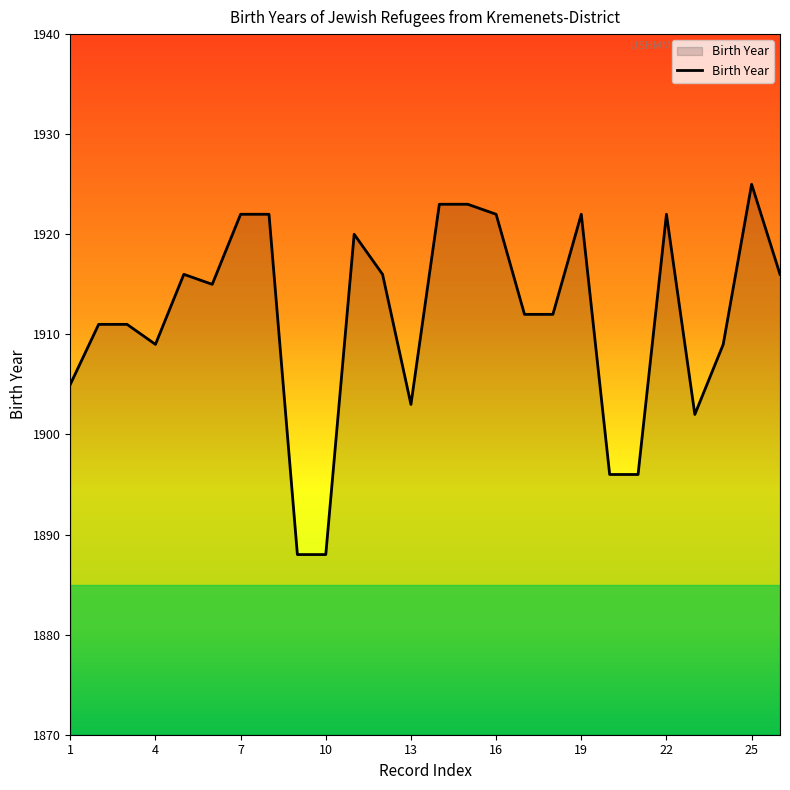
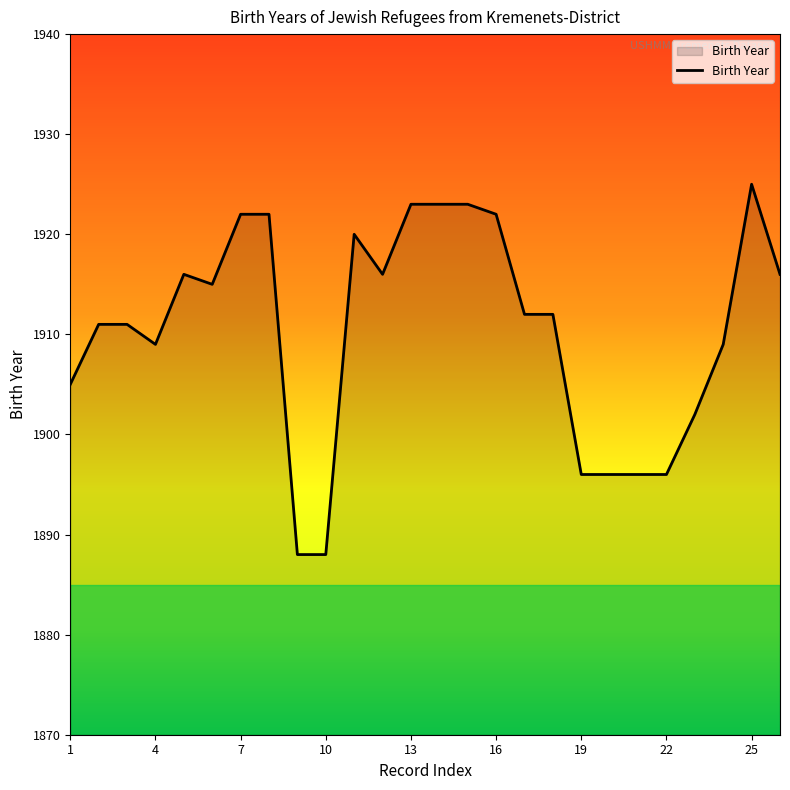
13: 1903 -> 1923
19: 1922 -> 1896
22: 1922 -> 1896
